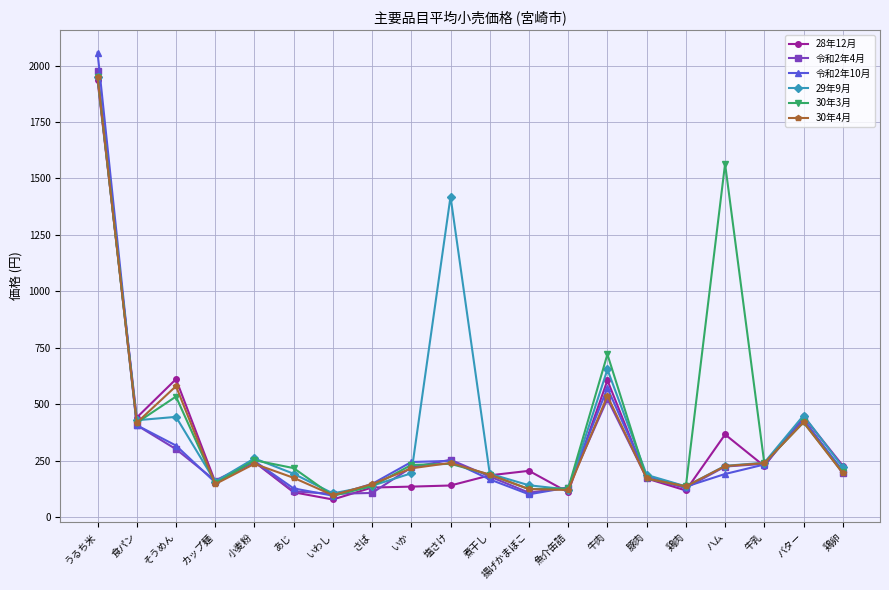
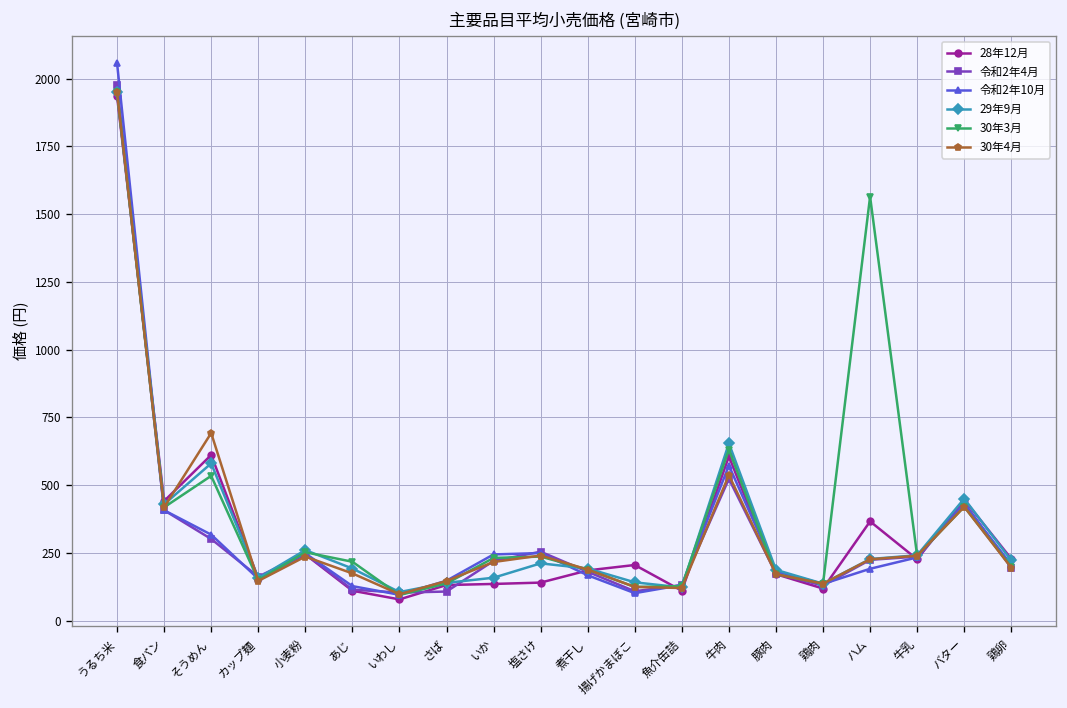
29年9月, そうめん: 440 -> 580
30年4月, そうめん: 580 -> 690
29年9月, いか: 190 -> 160
29年9月, 塩さけ: 1420 -> 210
30年3月, 牛肉: 720 -> 630
